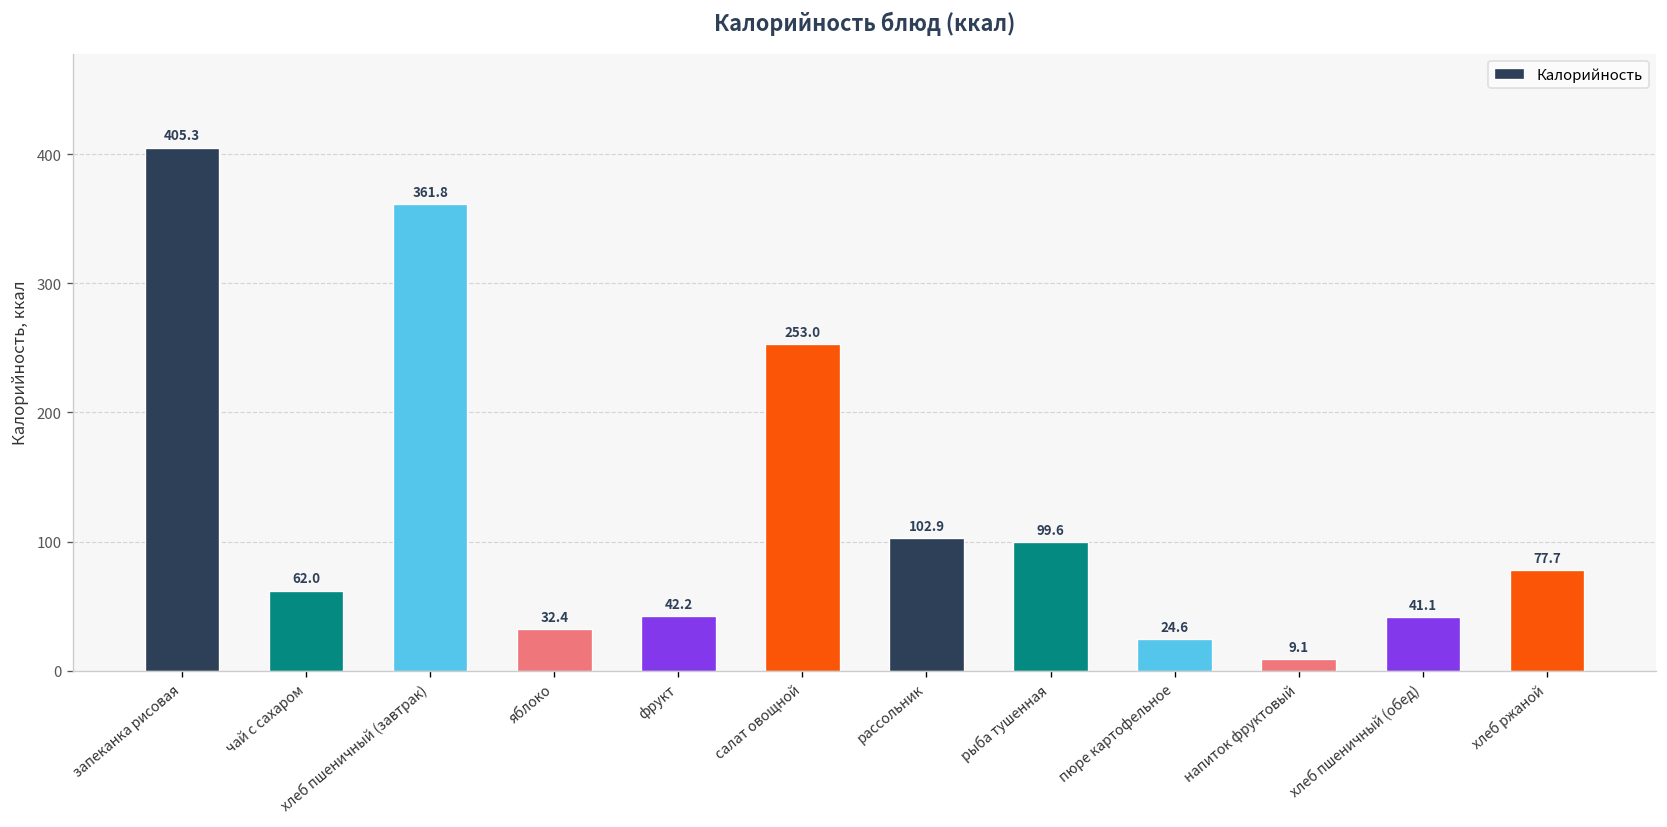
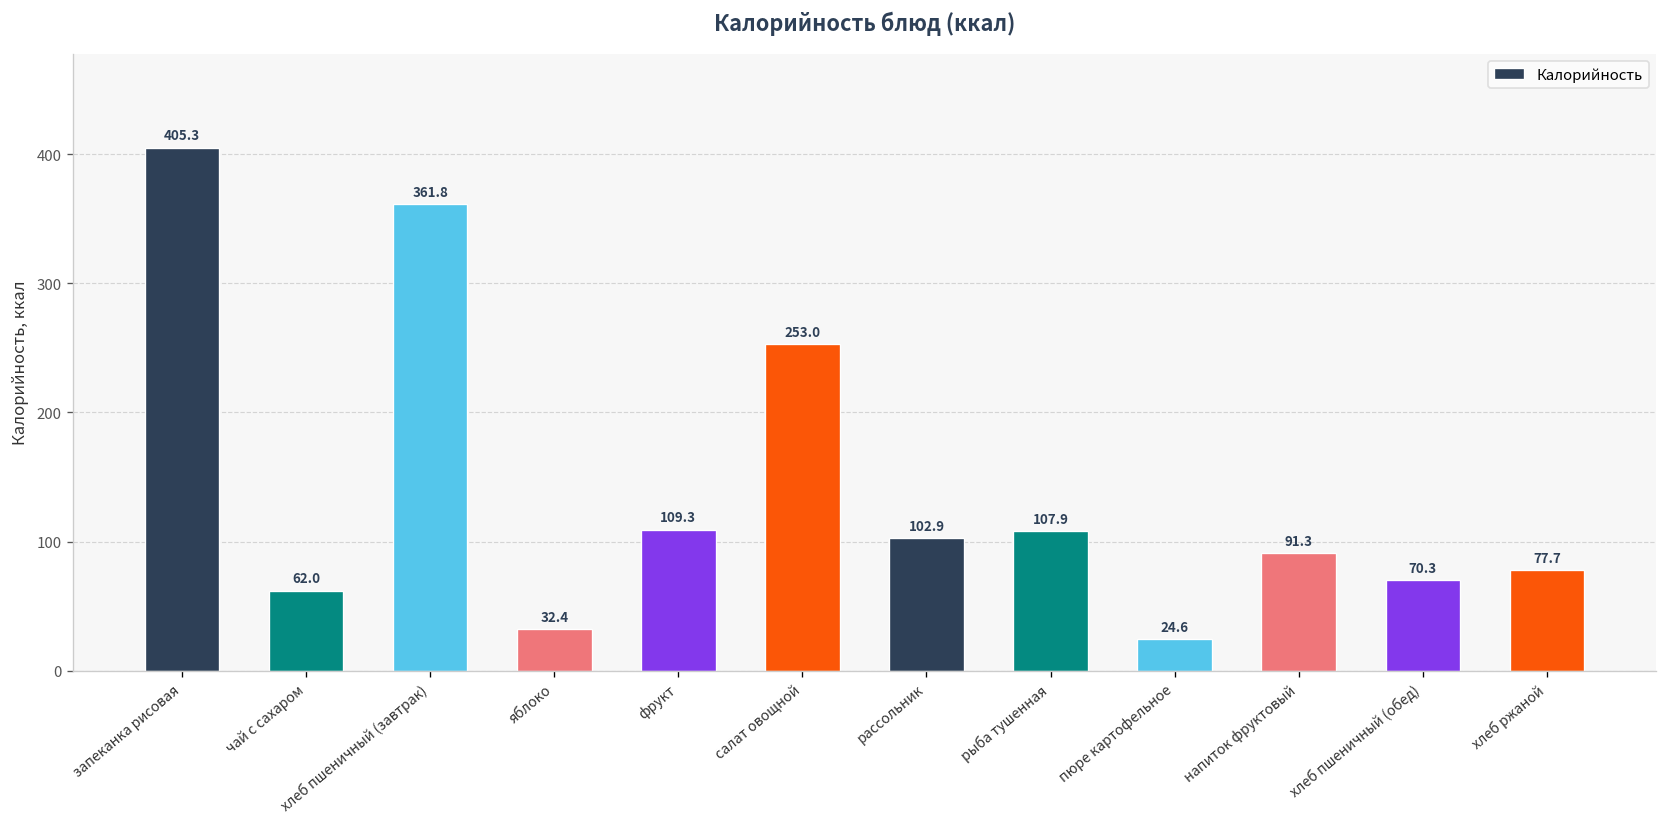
фрукт: 42.2 -> 109.3
рыба тушенная: 99.6 -> 107.9
напиток фруктовый: 9.1 -> 91.3
хлеб пшеничный (обед): 41.1 -> 70.3
